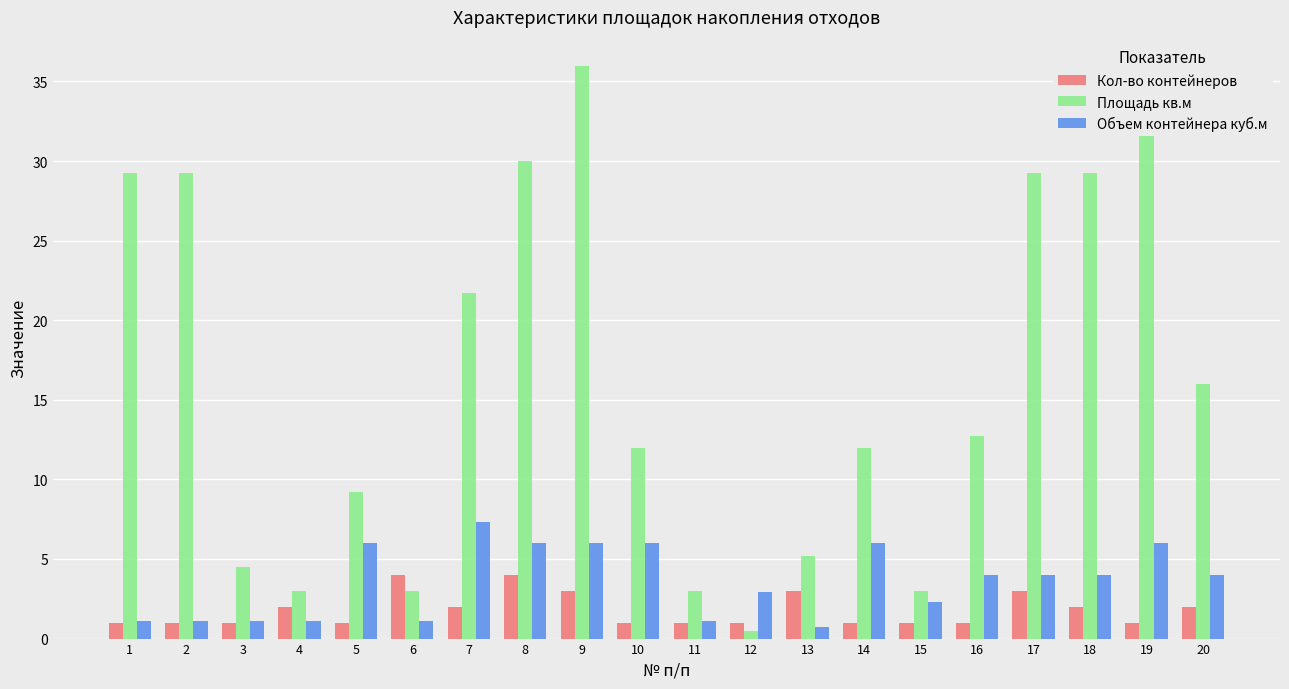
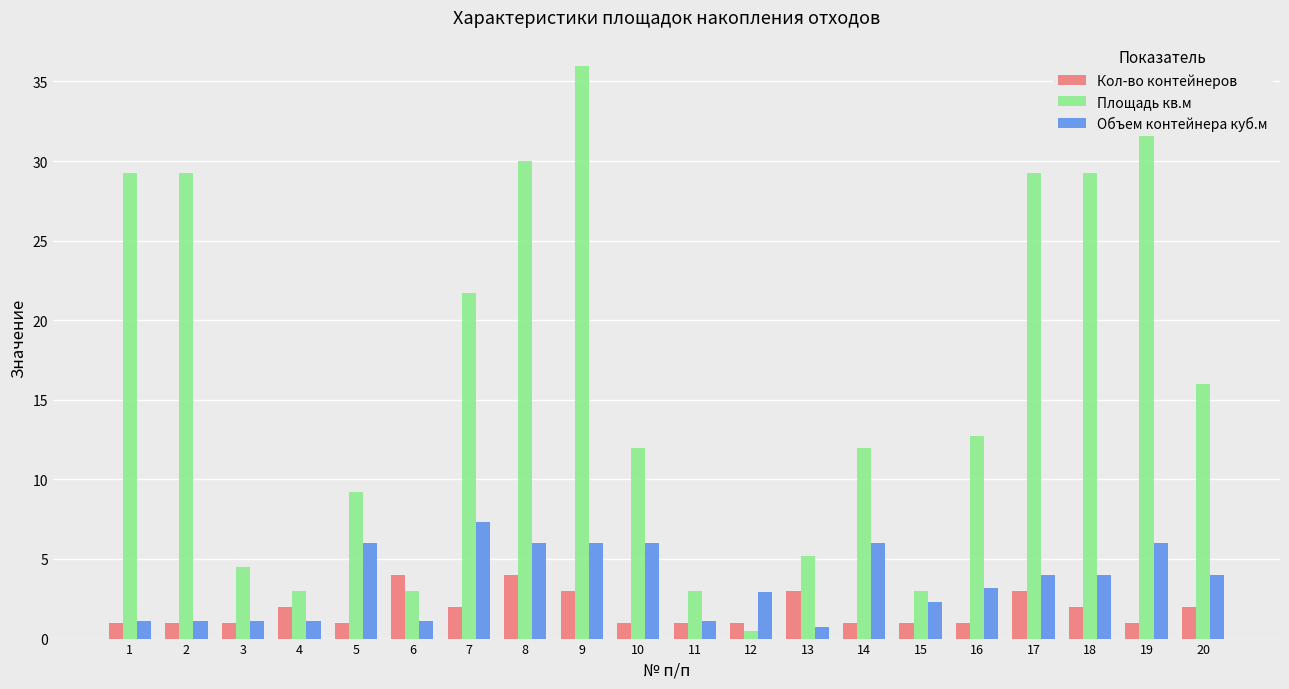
Объем контейнера куб.м, 16: 4.0 -> 3.2
